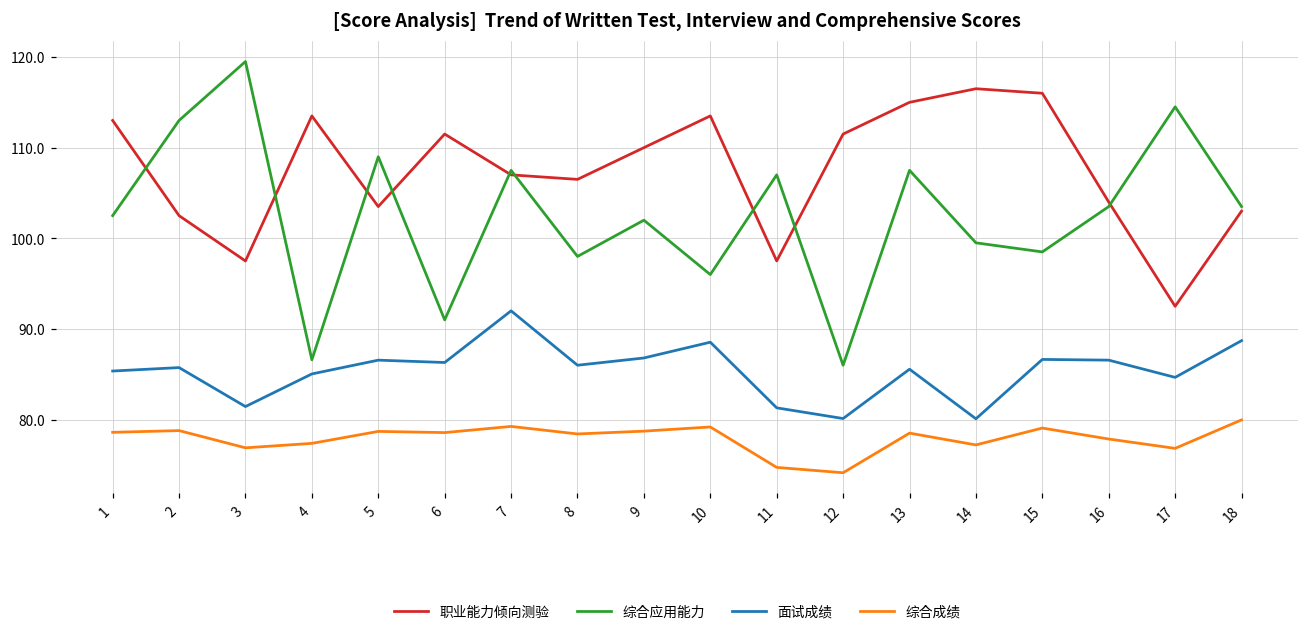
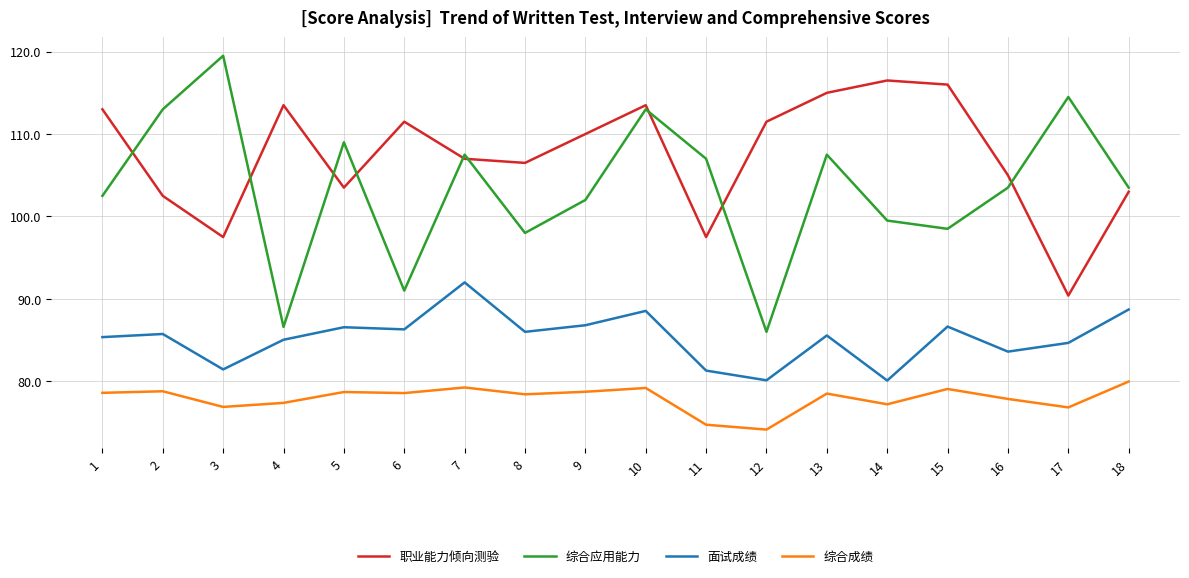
综合应用能力, 10: 96 -> 113
职业能力倾向测验, 16: 104 -> 105
面试成绩, 16: 87 -> 84
职业能力倾向测验, 17: 93 -> 90
